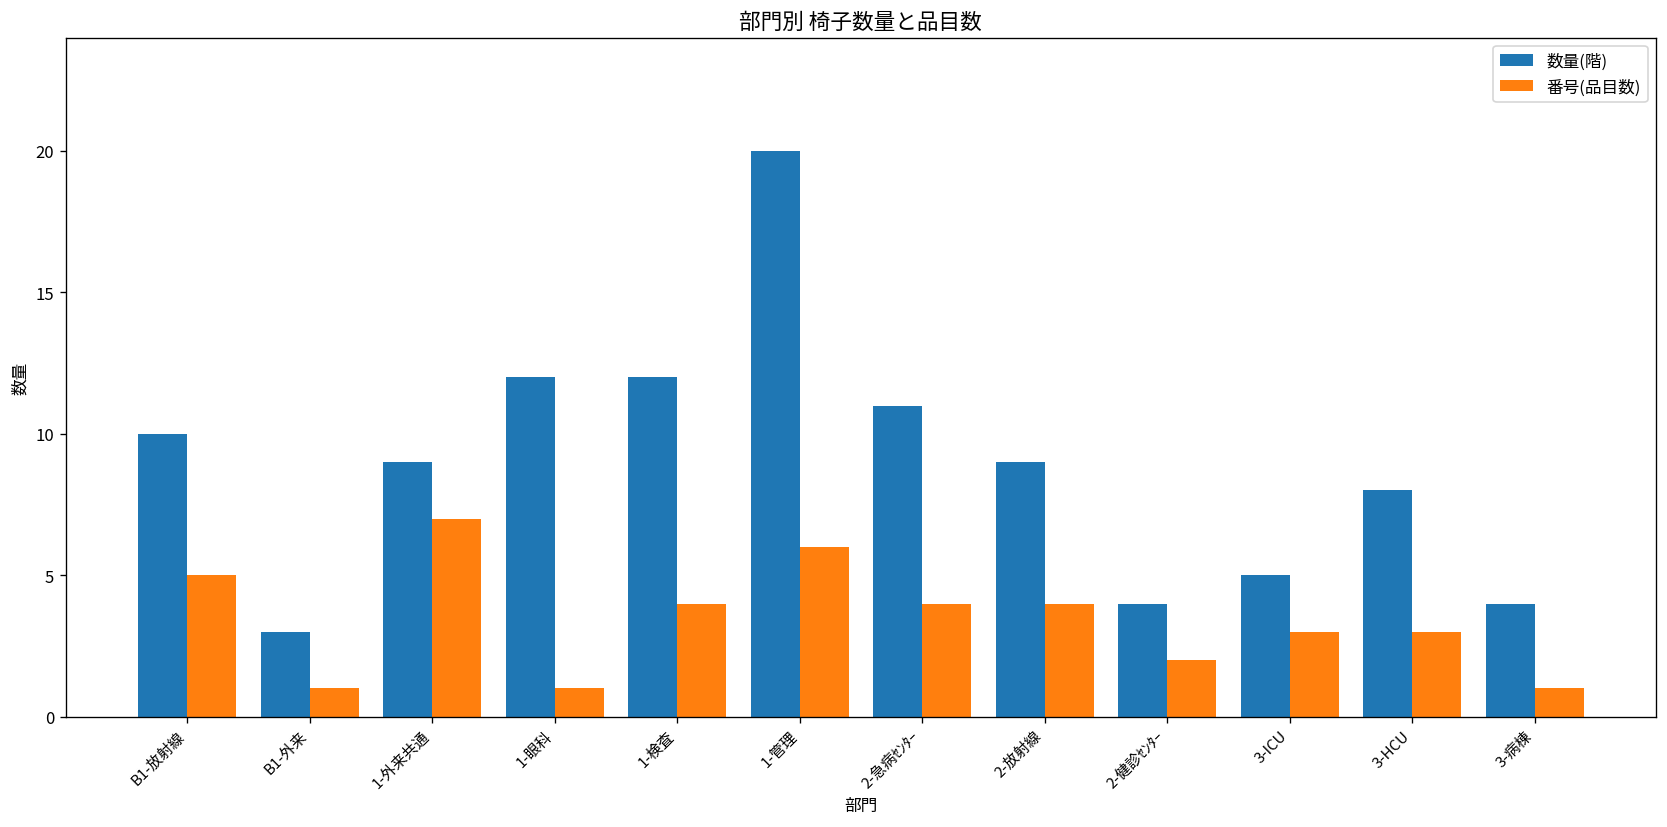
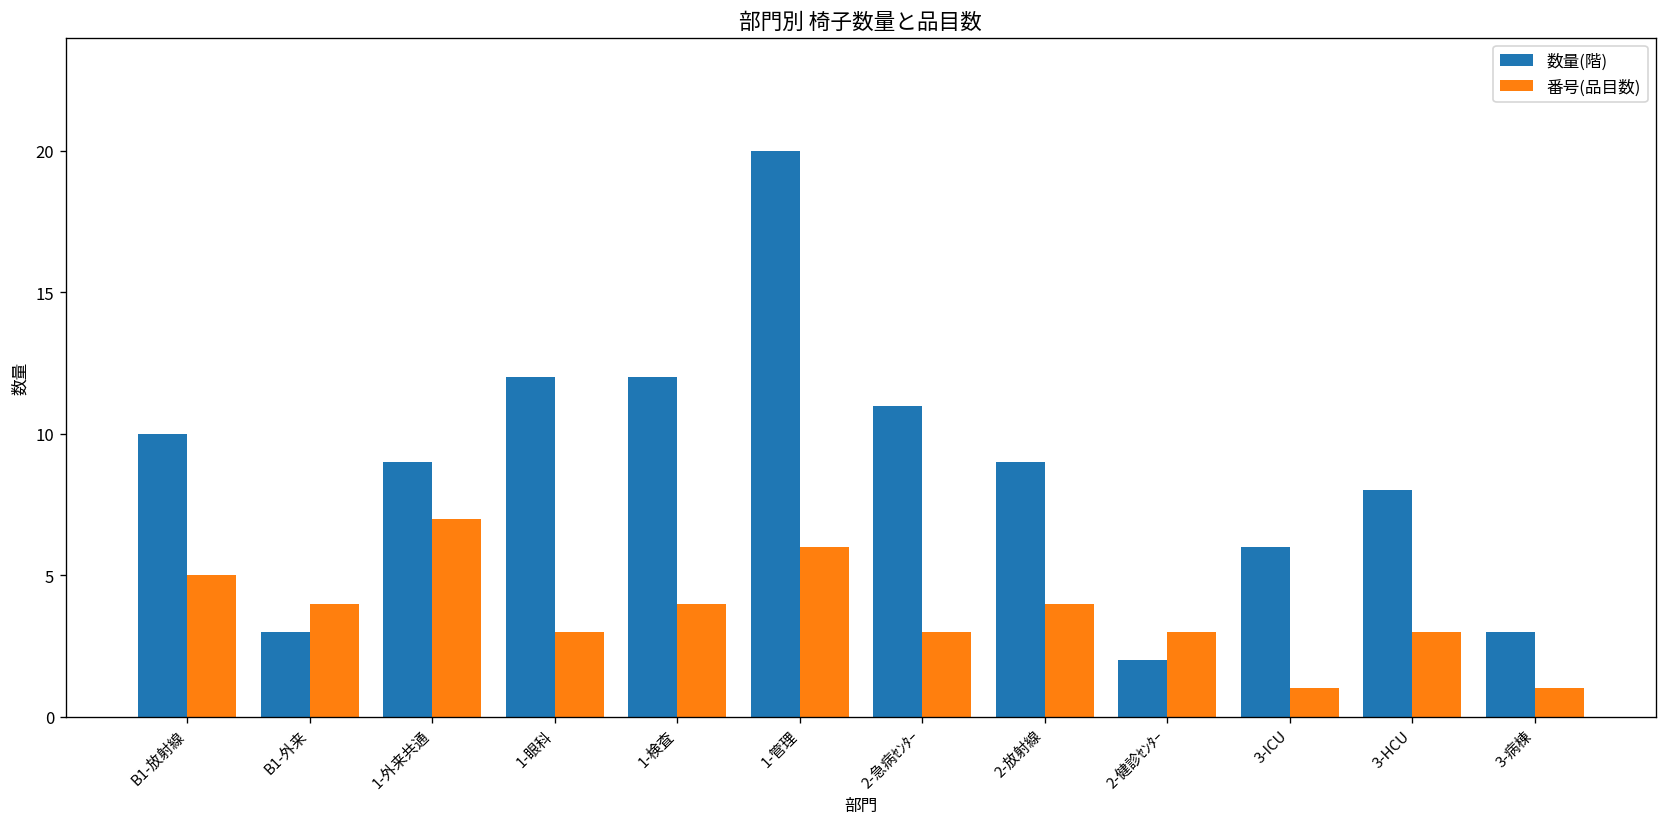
番号(品目数), B1-外来: 1 -> 4
番号(品目数), 1-眼科: 1 -> 3
番号(品目数), 2-急病ｾﾝﾀｰ: 4 -> 3
数量(階), 2-健診ｾﾝﾀｰ: 4 -> 2
番号(品目数), 2-健診ｾﾝﾀｰ: 2 -> 3
数量(階), 3-ICU: 5 -> 6
番号(品目数), 3-ICU: 3 -> 1
数量(階), 3-病棟: 4 -> 3
